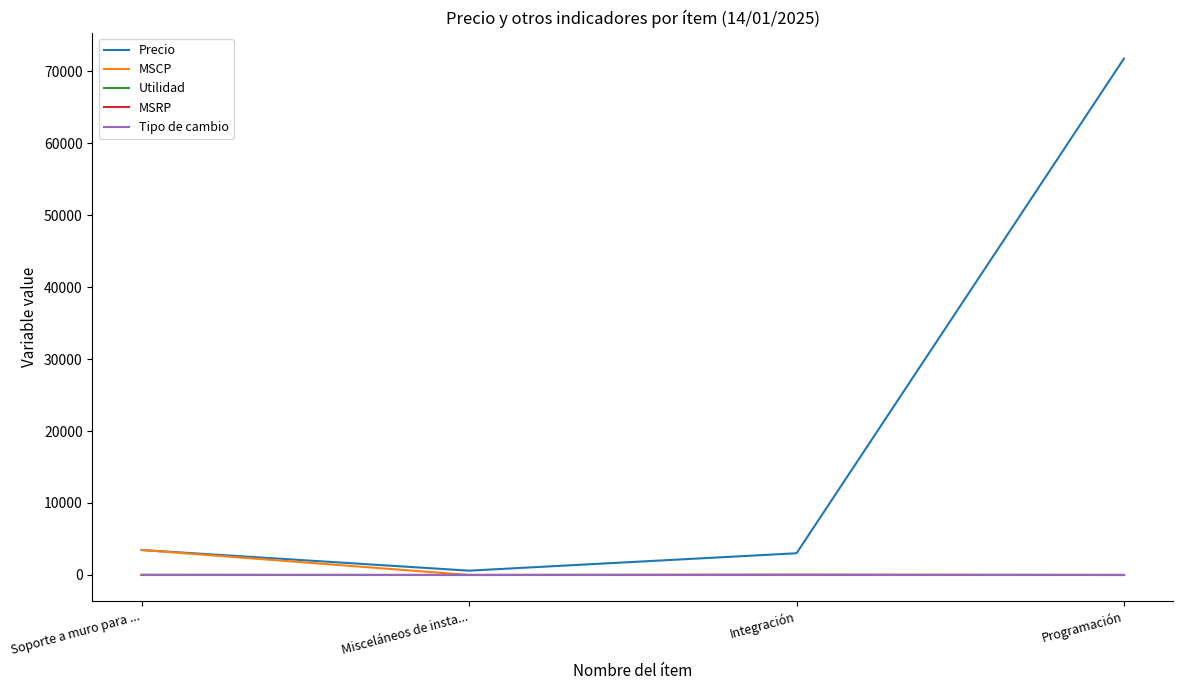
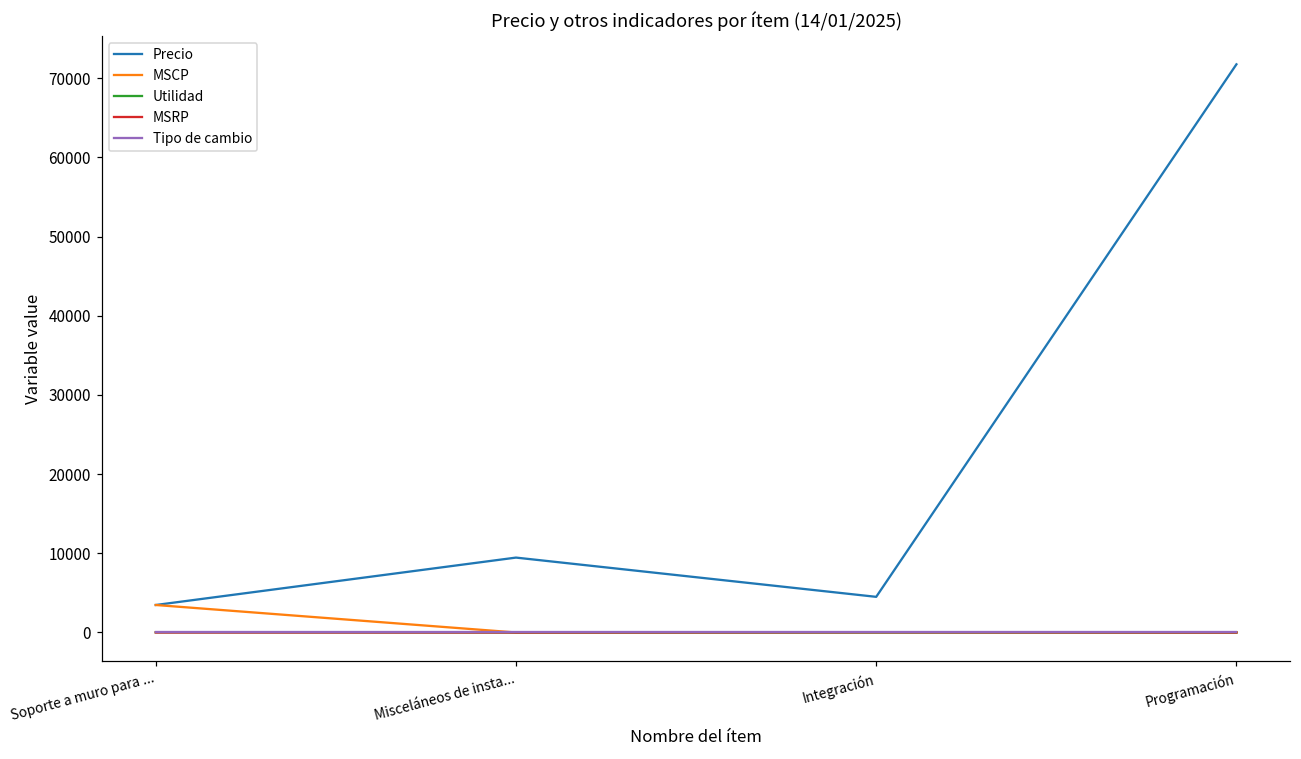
Precio, Misceláneos de insta...: 1000 -> 9000
Precio, Integración: 3000 -> 5000
